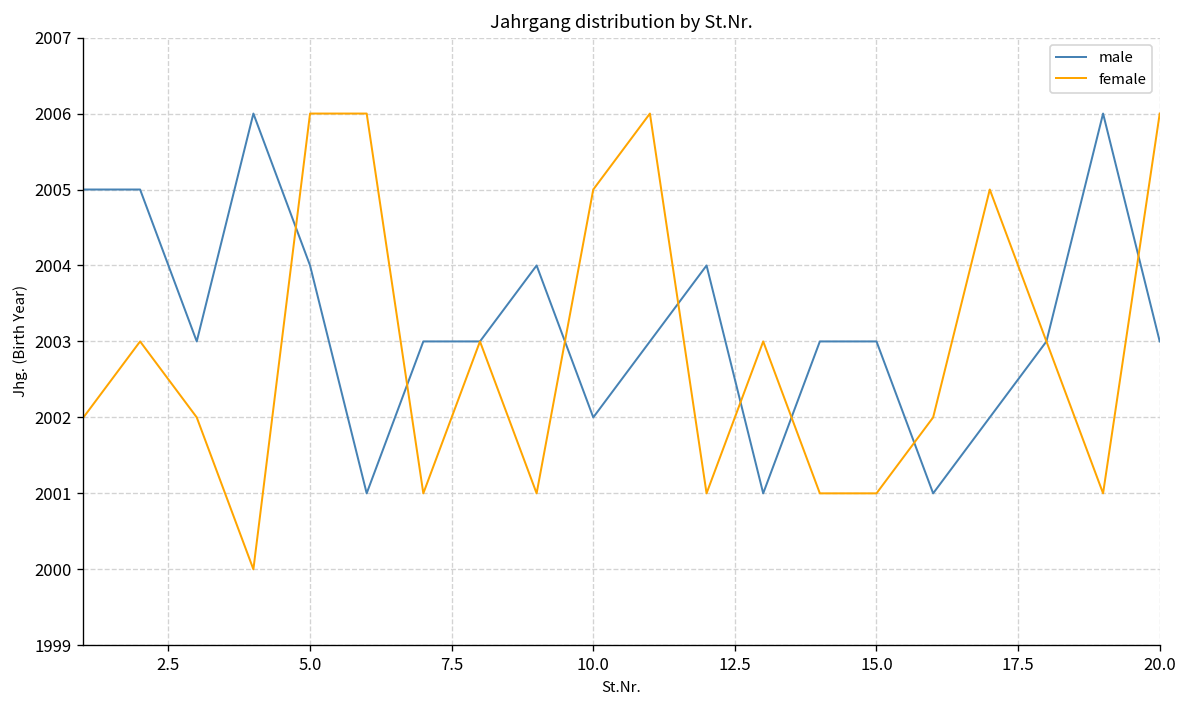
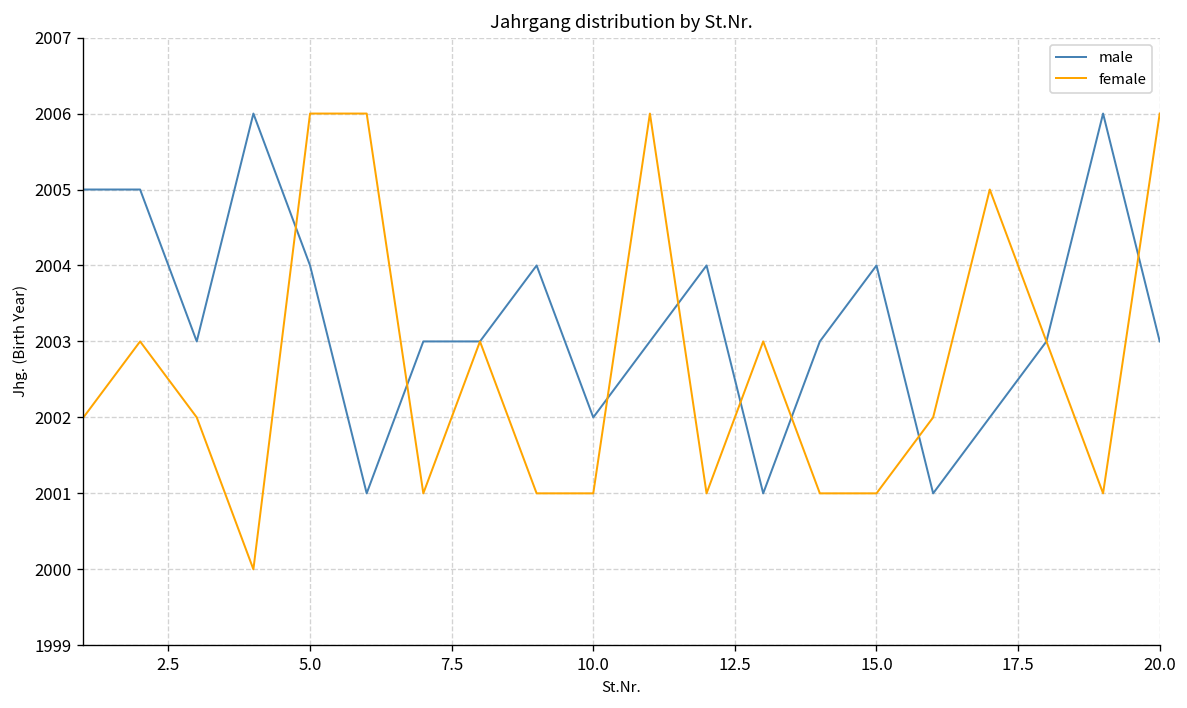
female, 10.0: 2005 -> 2001
male, 15.0: 2003 -> 2004
